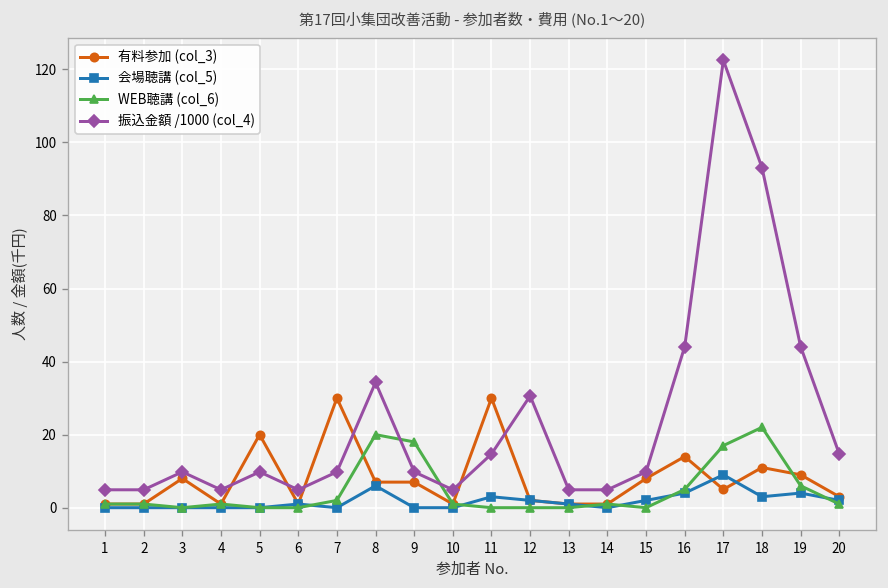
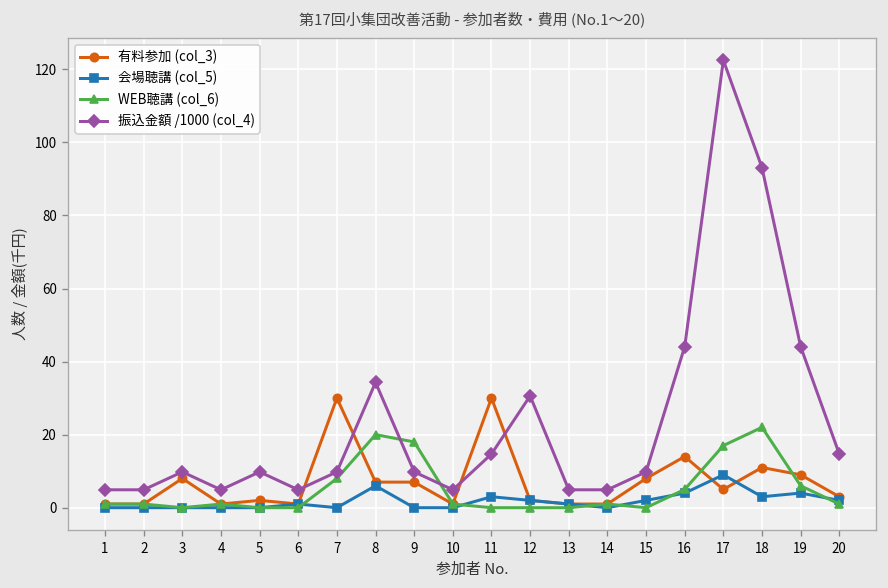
有料参加 (col_3), 5: 20 -> 2
WEB聴講 (col_6), 7: 2 -> 8
